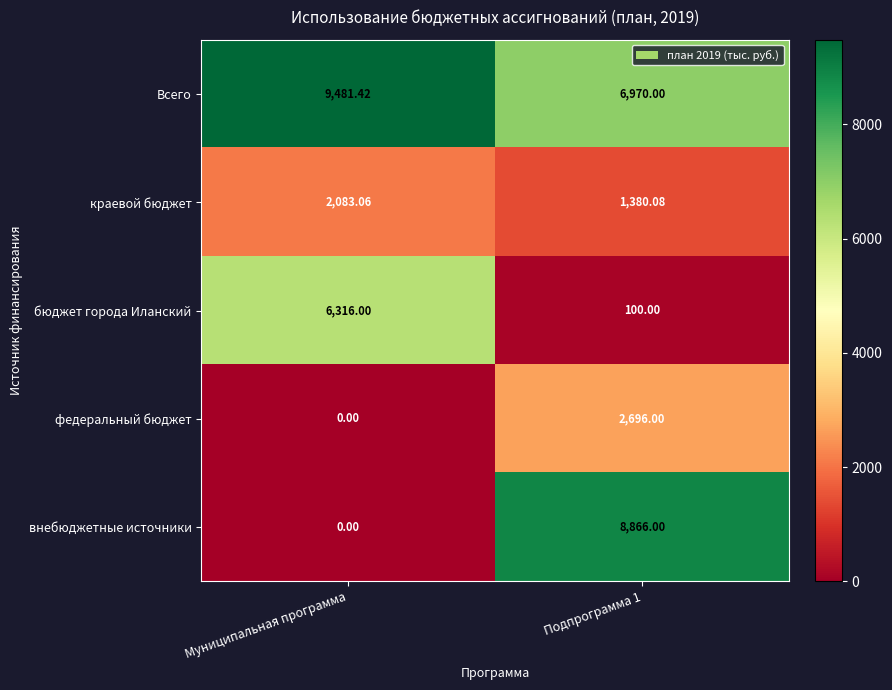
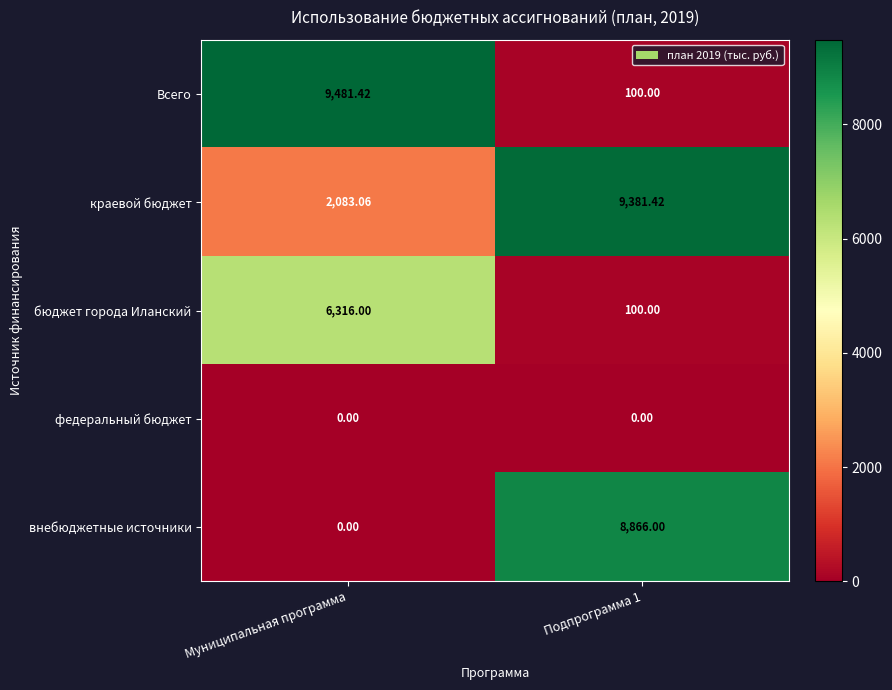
Всего, Подпрограмма 1: 6,970.00 -> 100.00
краевой бюджет, Подпрограмма 1: 1,380.08 -> 9,381.42
федеральный бюджет, Подпрограмма 1: 2,696.00 -> 0.00
